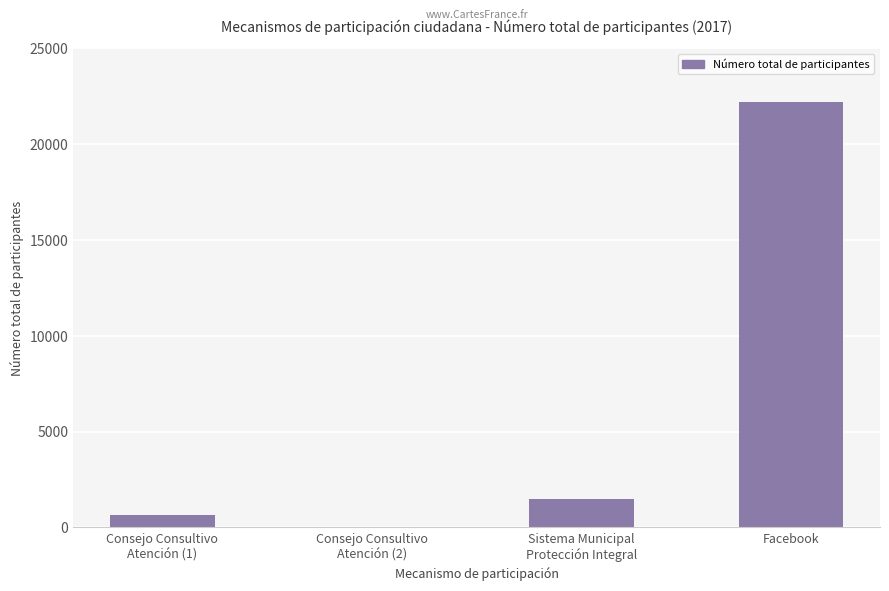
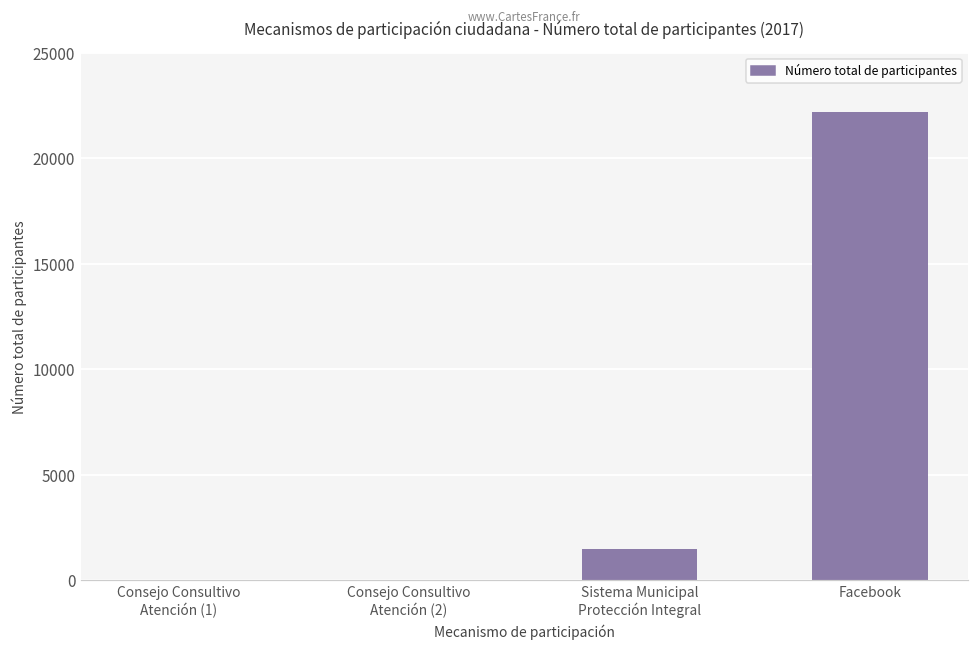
Consejo Consultivo Atención (1): 600 -> 0
